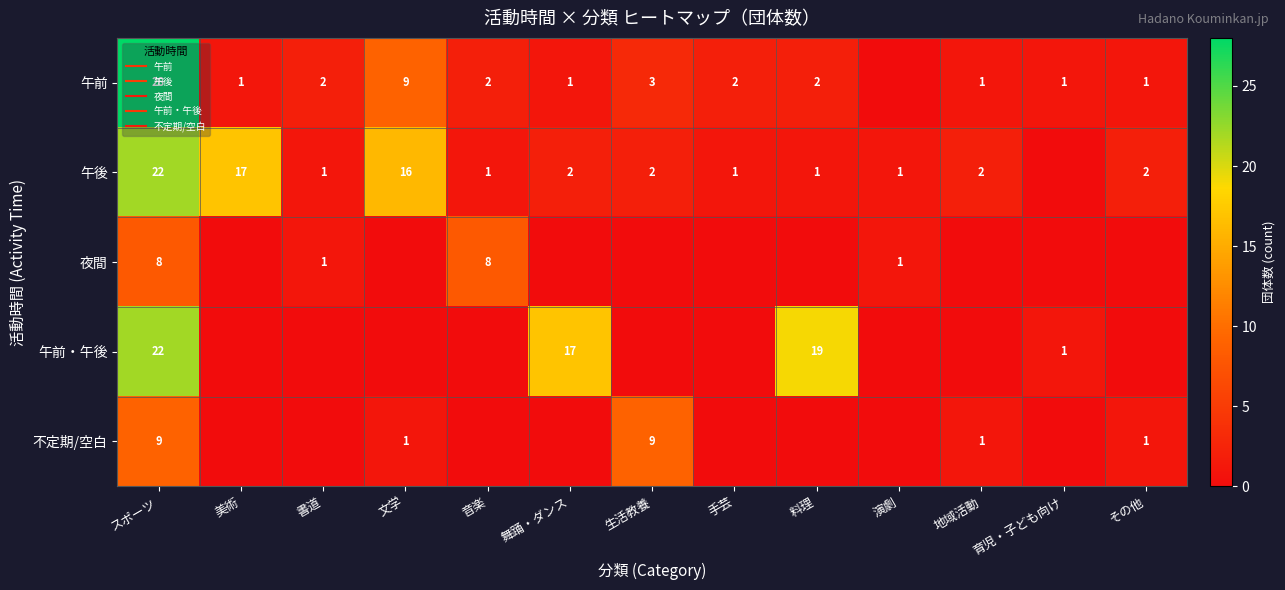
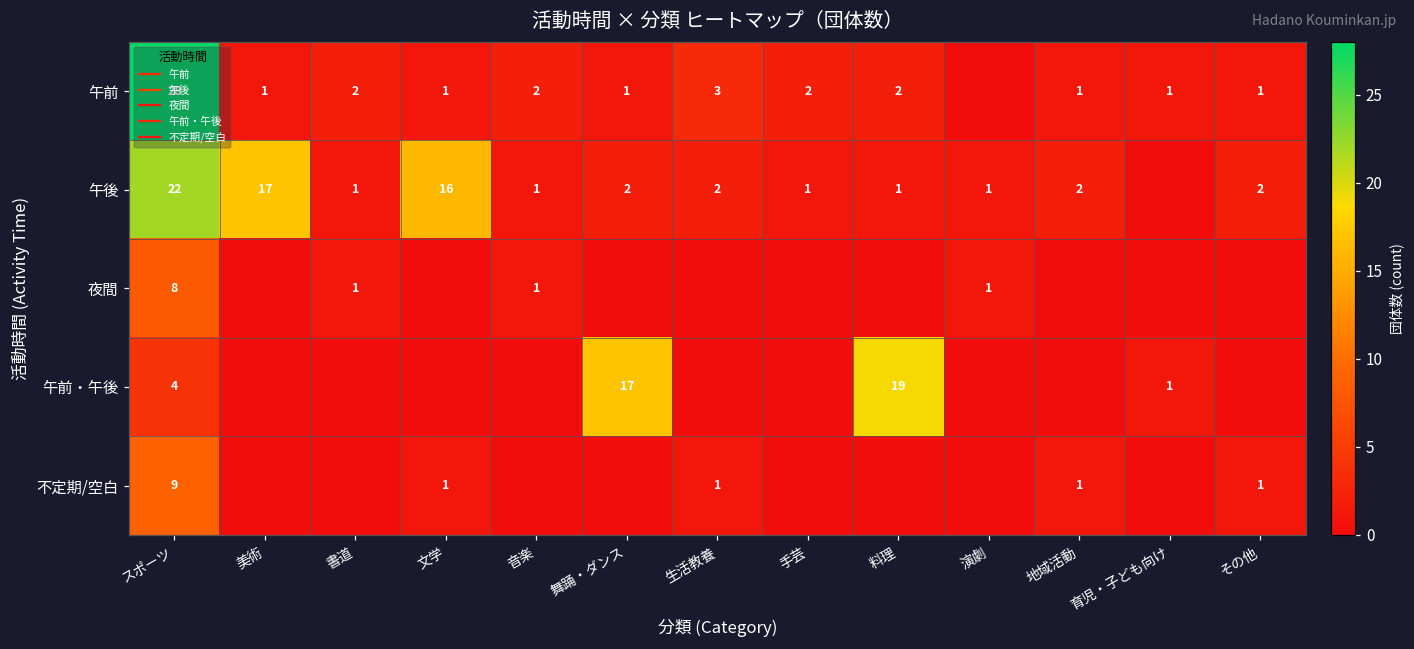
午前, 文学: 9 -> 1
夜間, 音楽: 8 -> 1
午前・午後, スポーツ: 22 -> 4
不定期/空白, 生活教養: 9 -> 1
